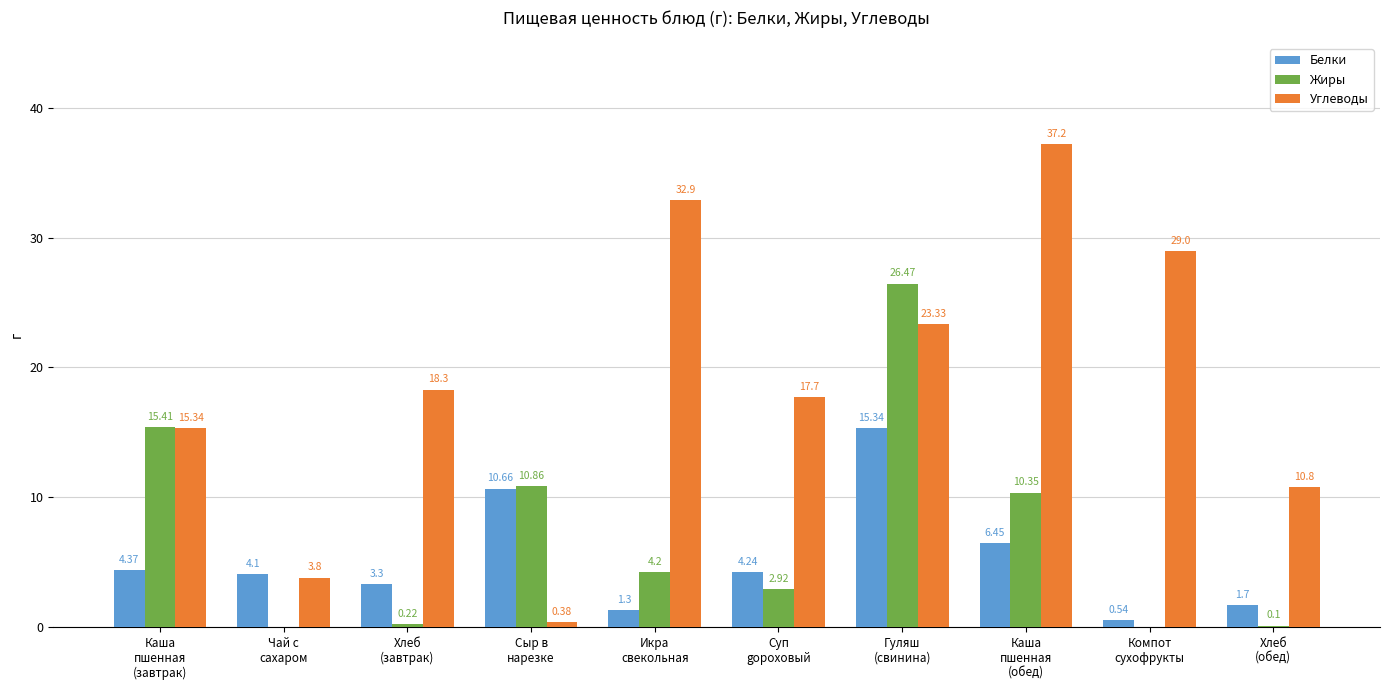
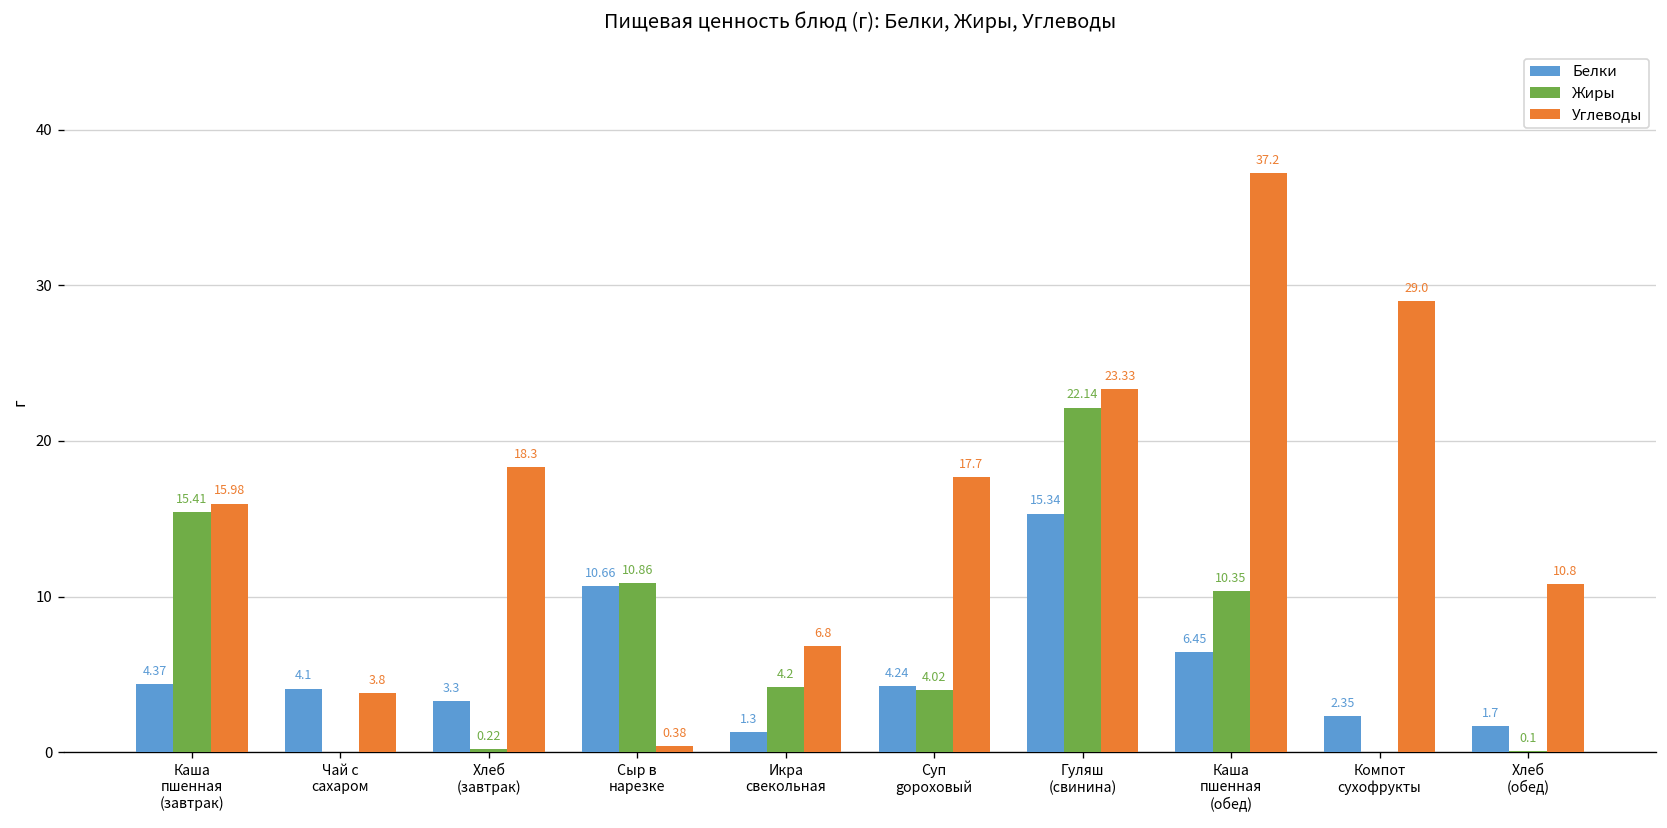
Углеводы, Каша пшенная (завтрак): 15.34 -> 15.98
Углеводы, Икра свекольная: 32.9 -> 6.8
Жиры, Суп gороховый: 2.92 -> 4.02
Жиры, Гуляш (свинина): 26.47 -> 22.14
Белки, Компот сухофрукты: 0.54 -> 2.35
